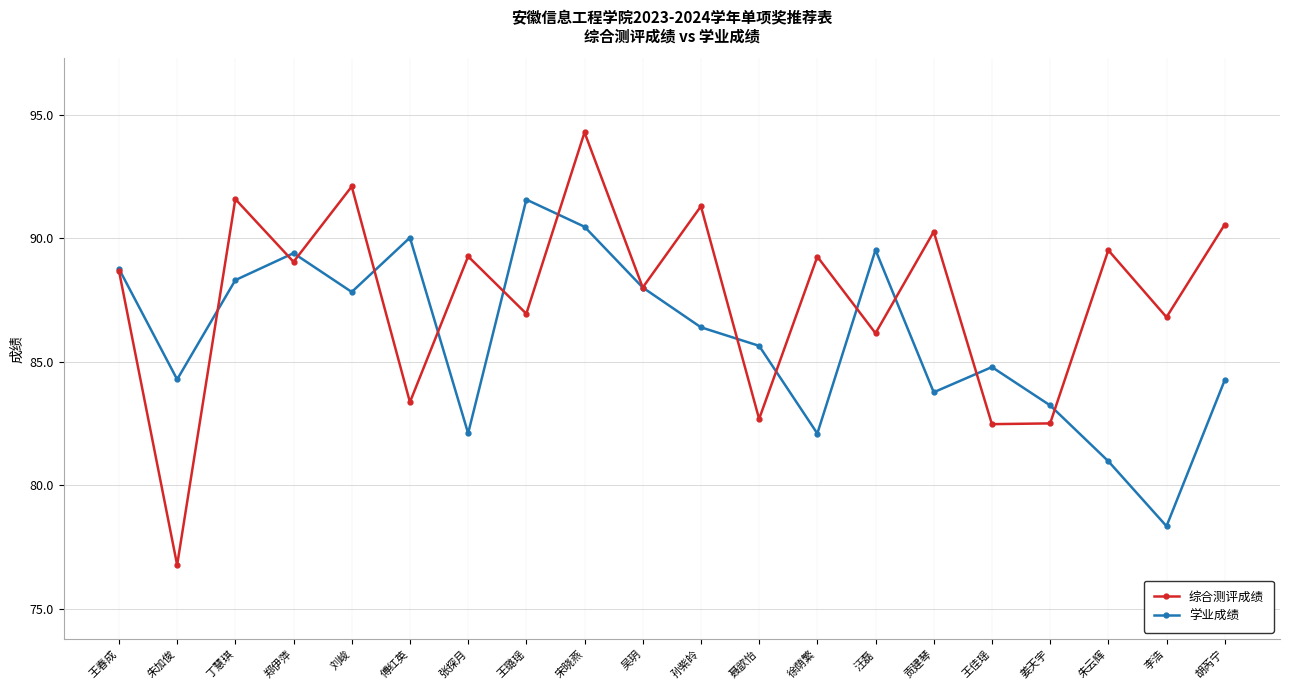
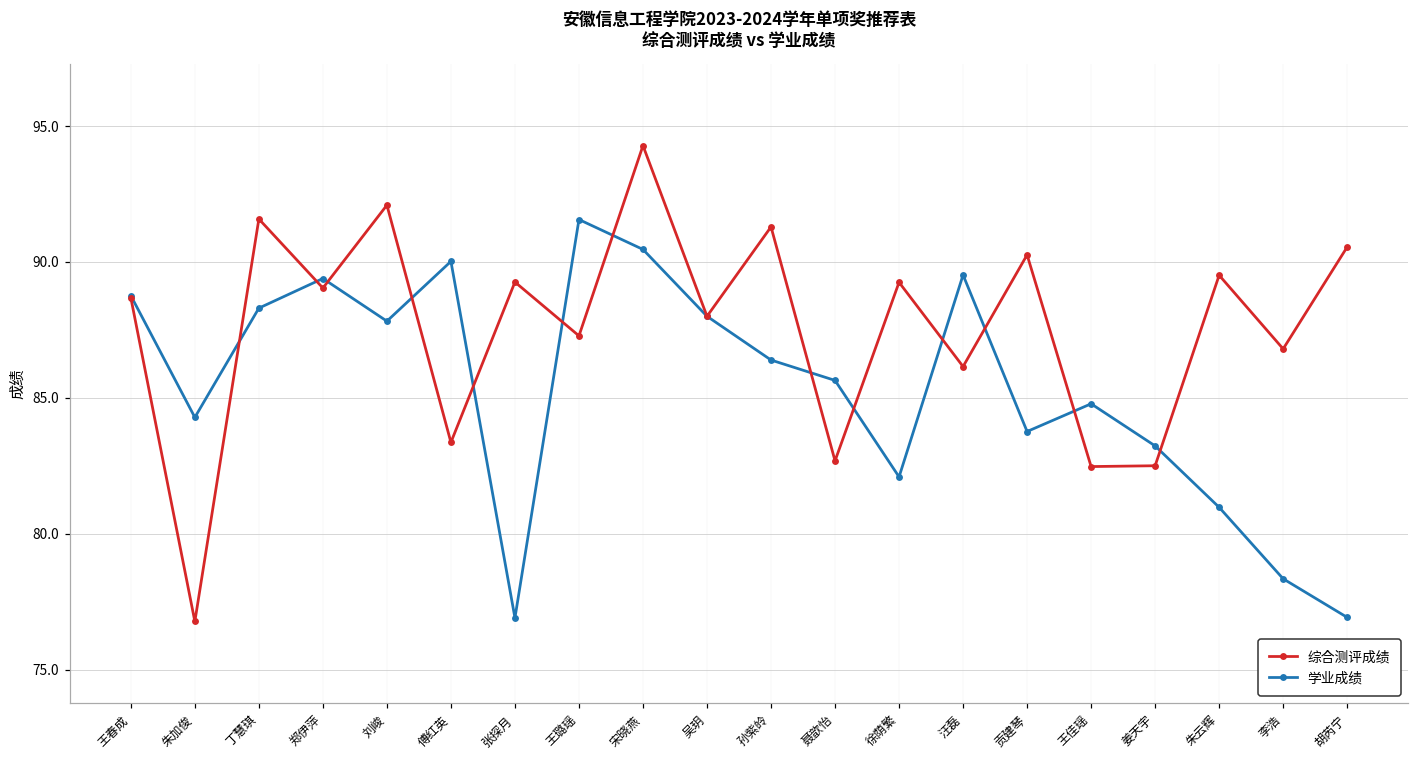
学业成绩, 张探月: 82.1 -> 76.9
综合测评成绩, 王璐瑶: 86.9 -> 87.3
学业成绩, 胡芮宁: 84.3 -> 76.9
